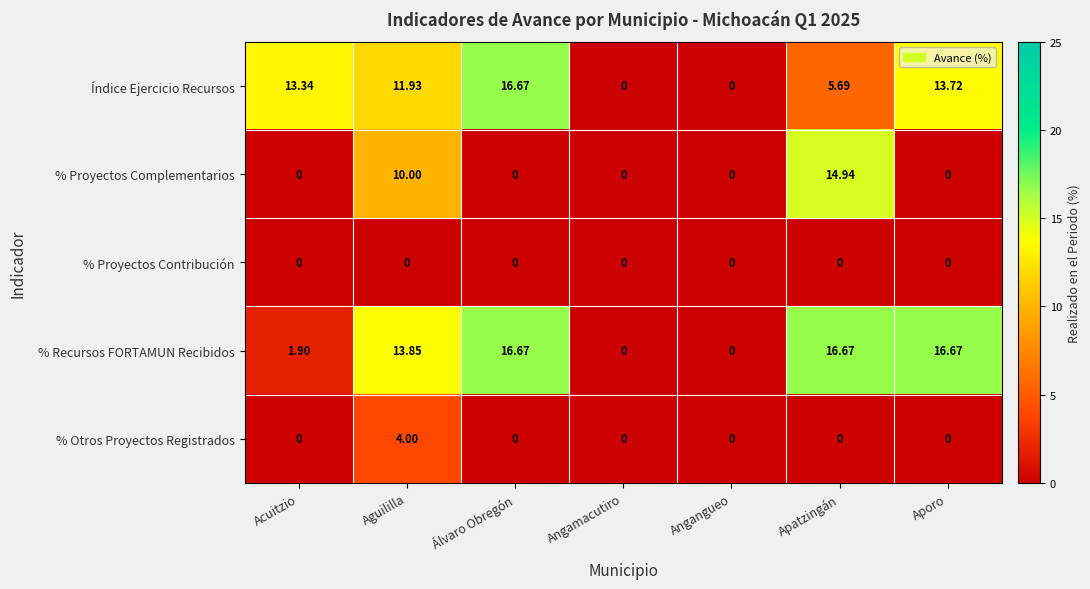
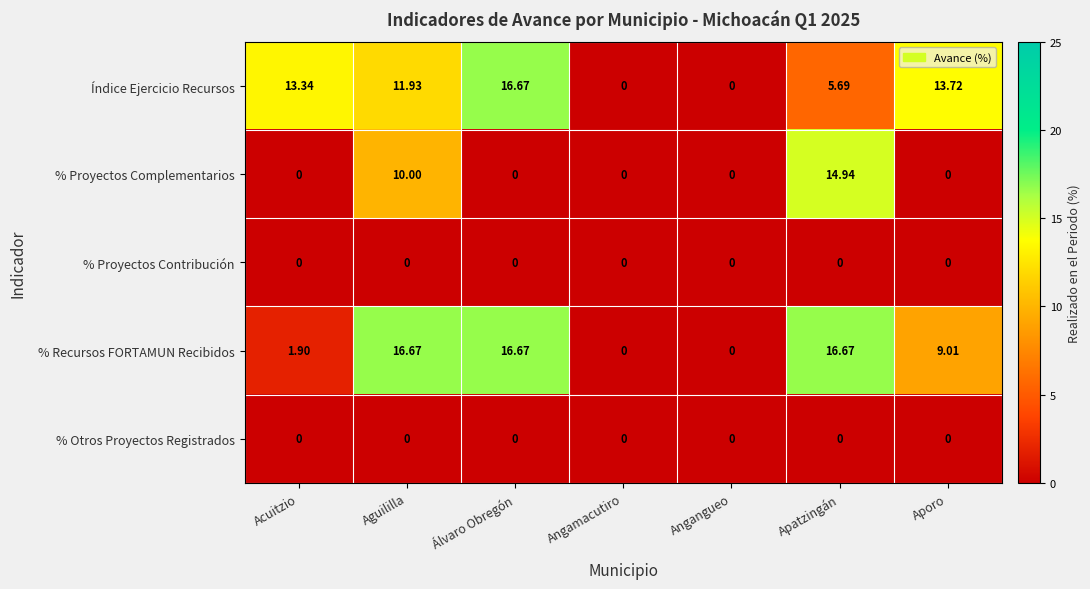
% Recursos FORTAMUN Recibidos, Aguililla: 13.85 -> 16.67
% Recursos FORTAMUN Recibidos, Aporo: 16.67 -> 9.01
% Otros Proyectos Registrados, Aguililla: 4.00 -> 0
